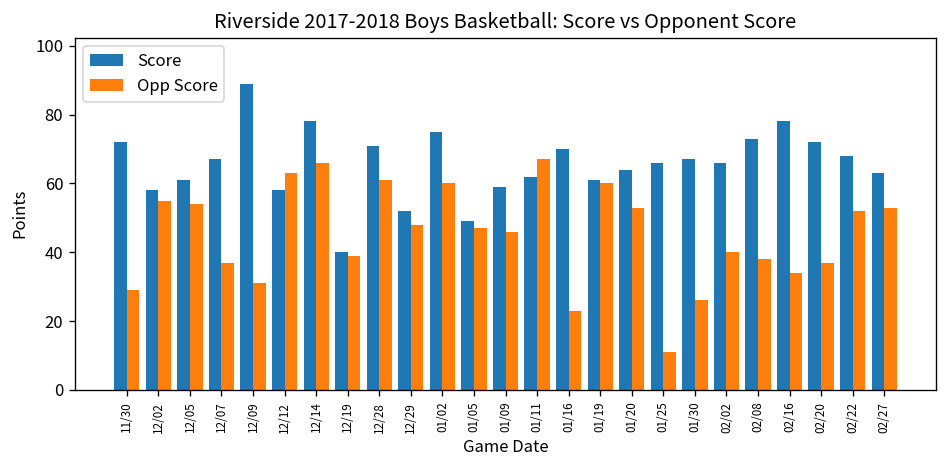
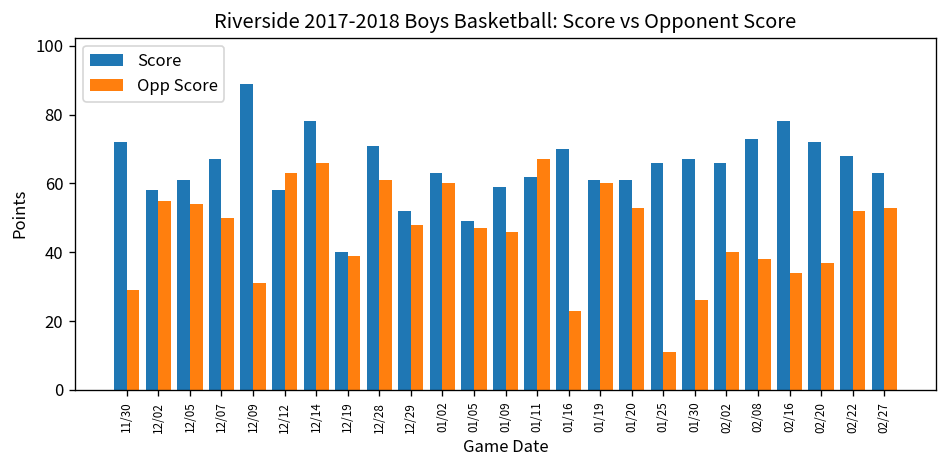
Opp Score, 12/07: 37 -> 50
Score, 01/02: 75 -> 63
Score, 01/20: 64 -> 61
